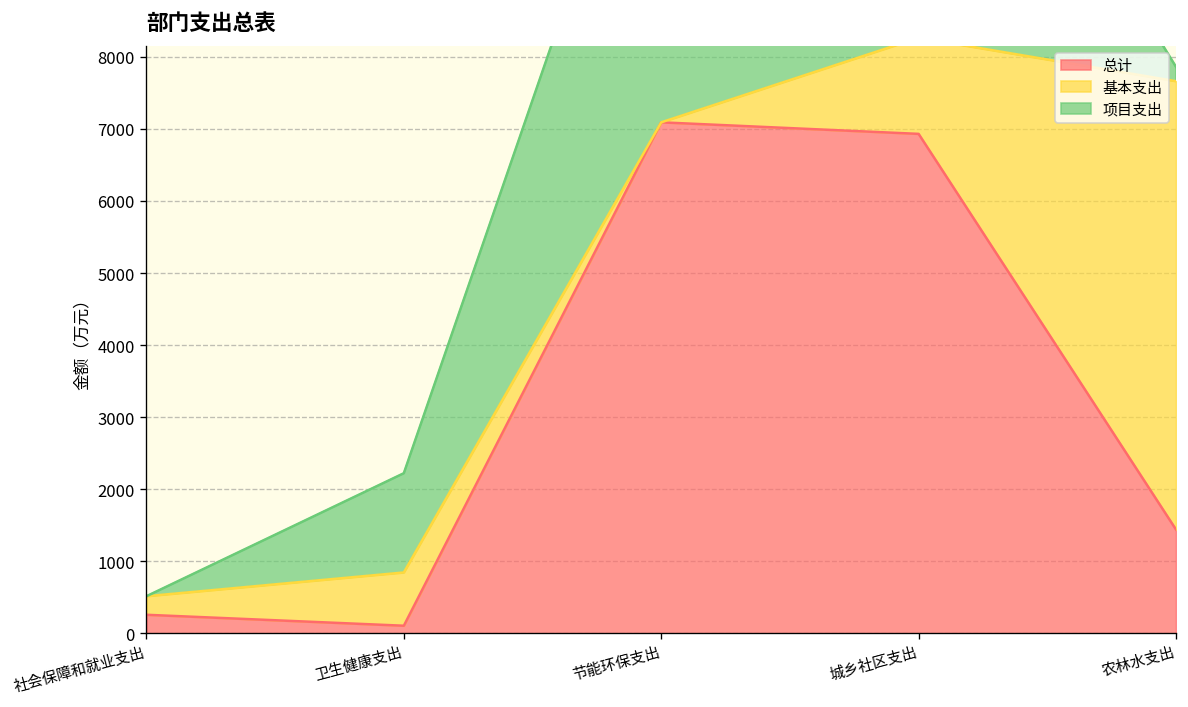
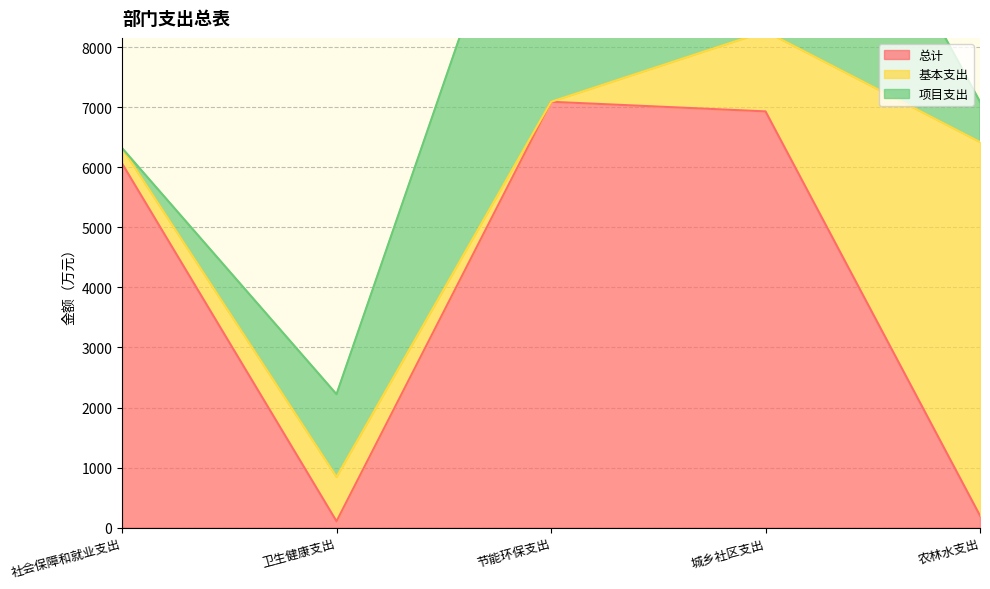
总计, 社会保障和就业支出: 300 -> 6100
总计, 农林水支出: 1400 -> 200
项目支出, 农林水支出: 200 -> 700
